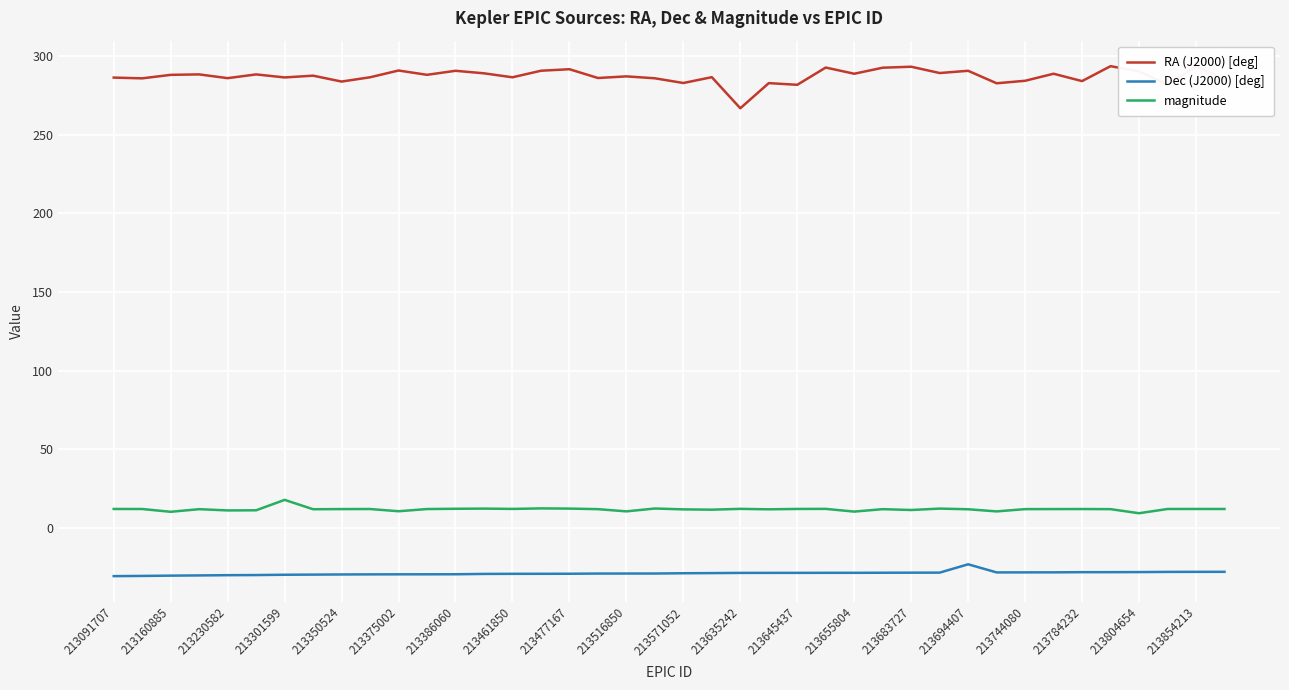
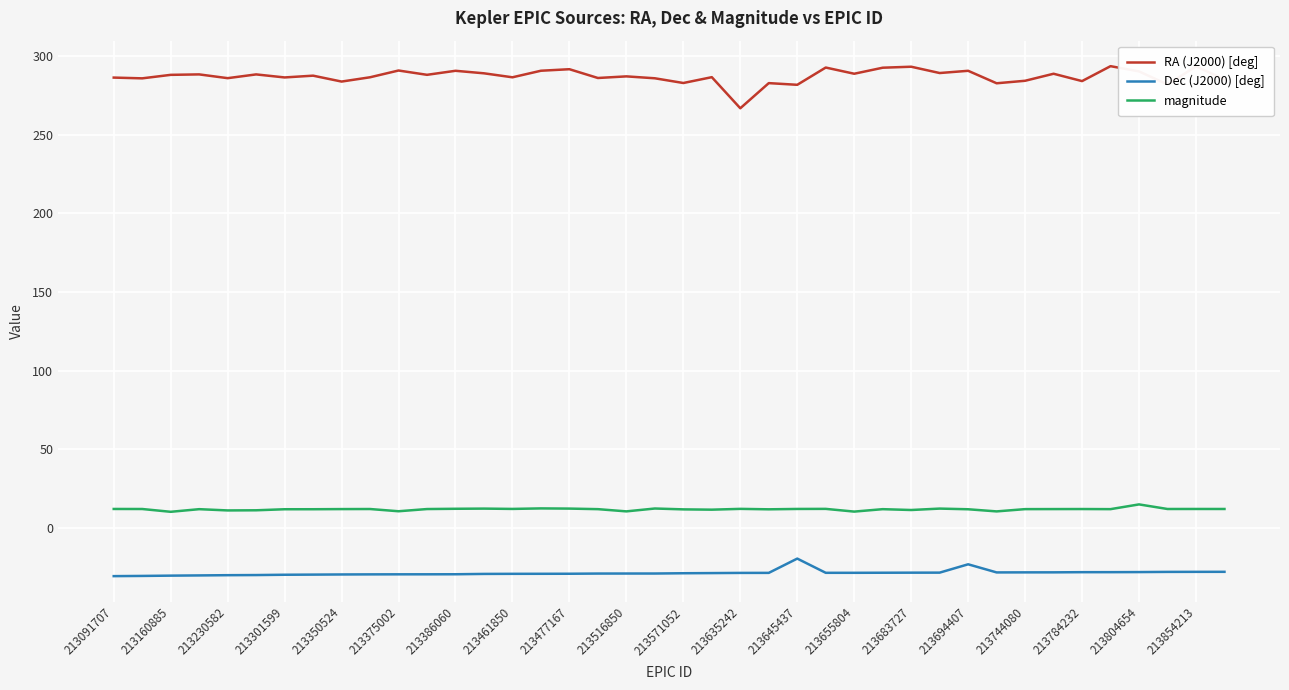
magnitude, 213301599: 18 -> 12
Dec (J2000) [deg], 213645437: -29 -> -20
magnitude, 213804654: 9 -> 15
